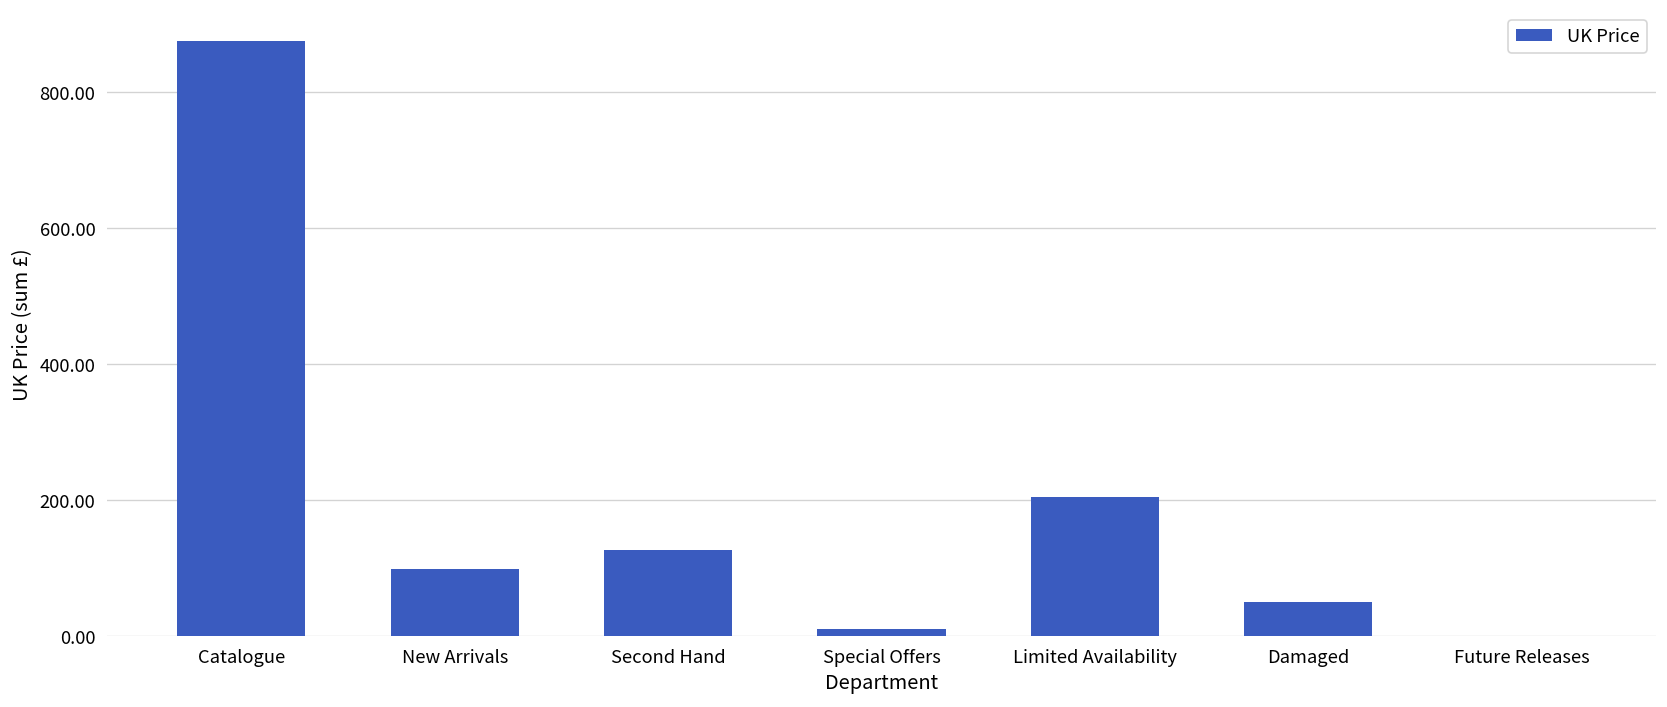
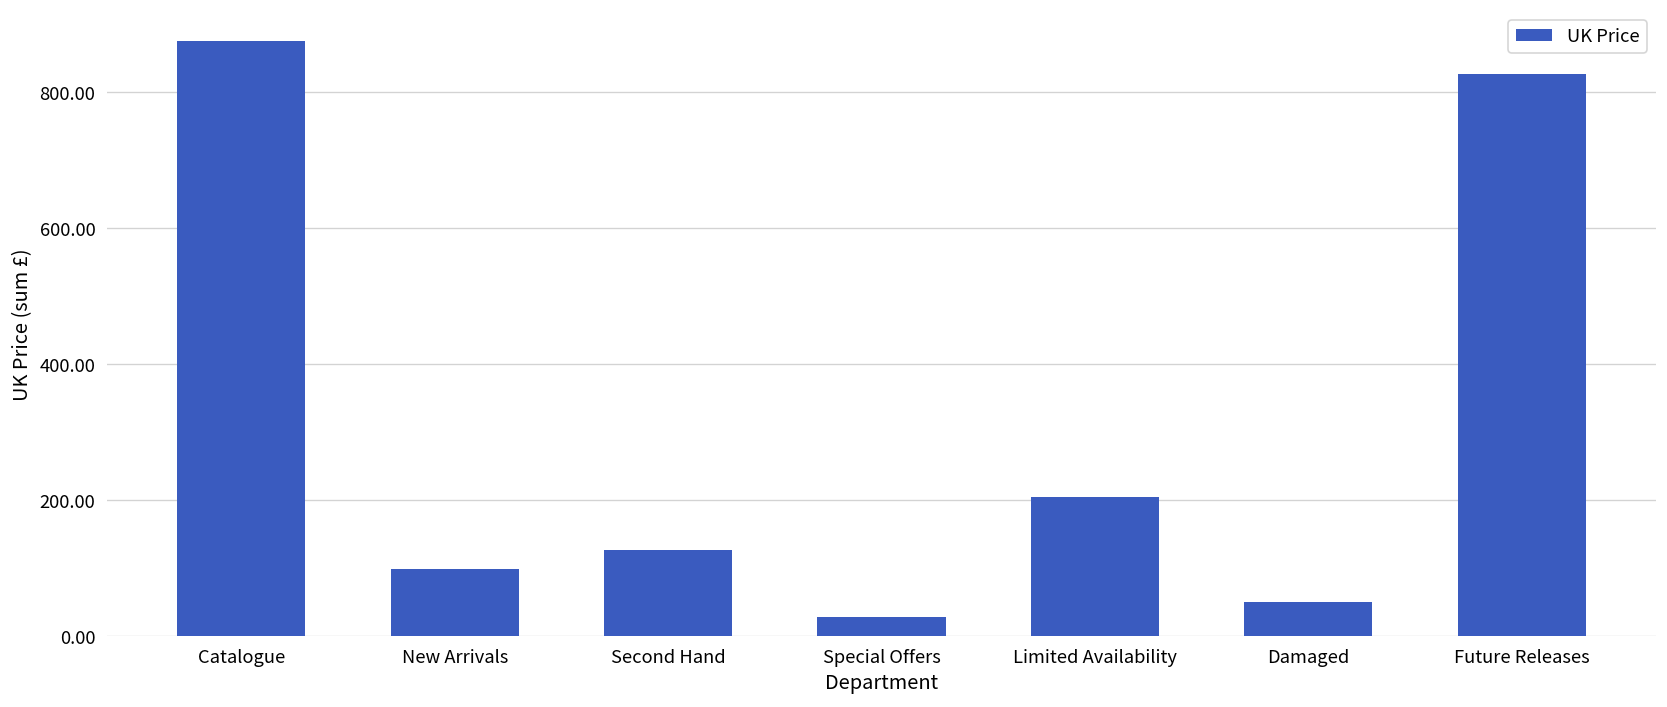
Special Offers: 10 -> 30
Future Releases: 0 -> 830
